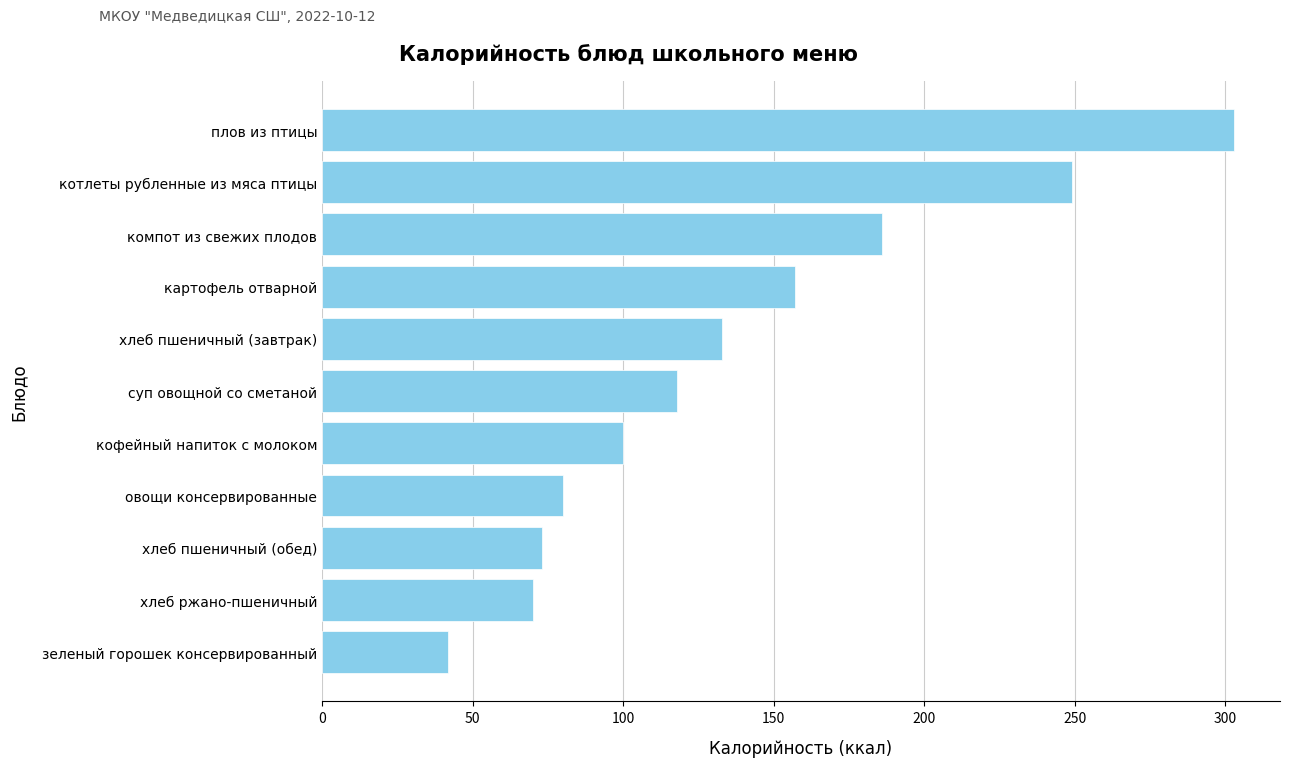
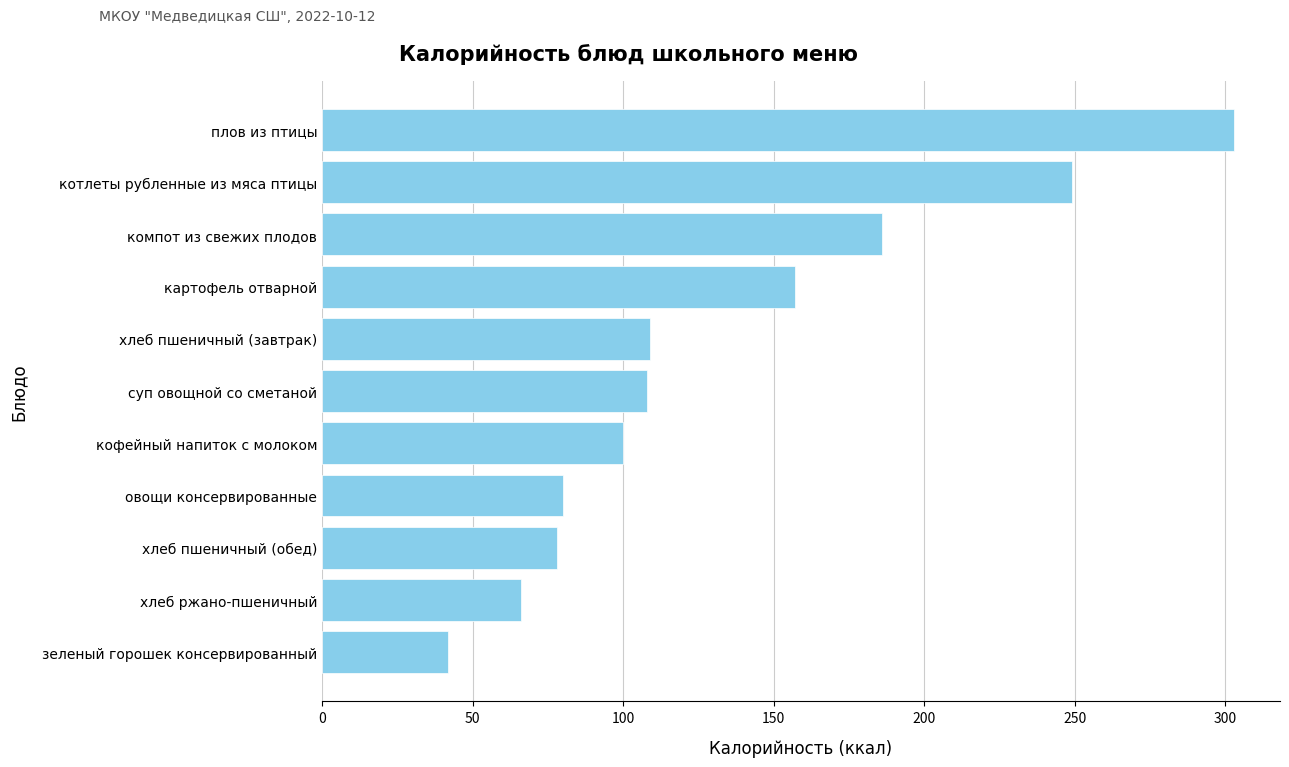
хлеб пшеничный (завтрак): 133 -> 109
суп овощной со сметаной: 118 -> 108
хлеб пшеничный (обед): 73 -> 78
хлеб ржано-пшеничный: 70 -> 66
